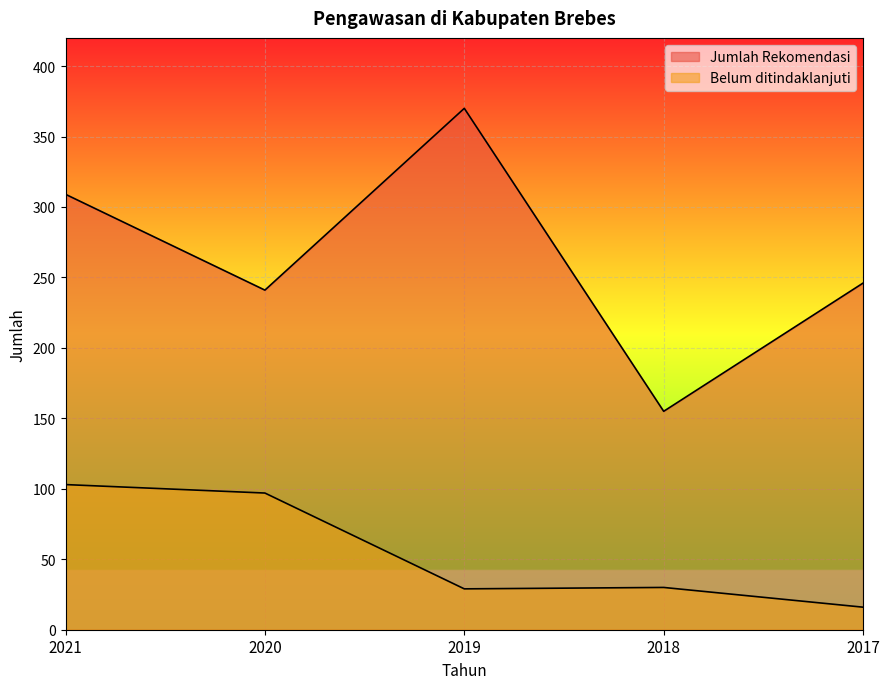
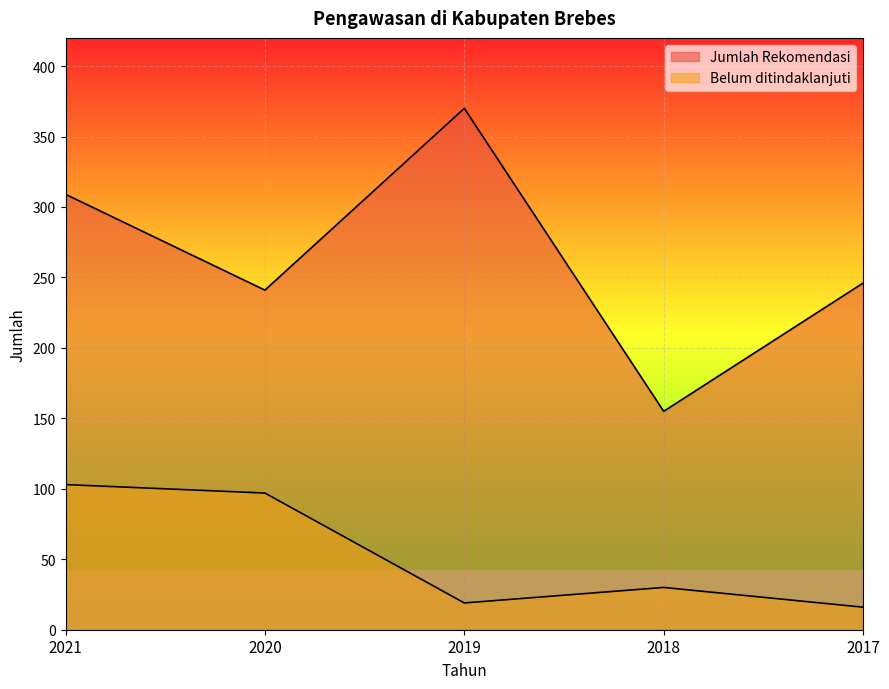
Belum ditindaklanjuti, 2019: 29 -> 19
